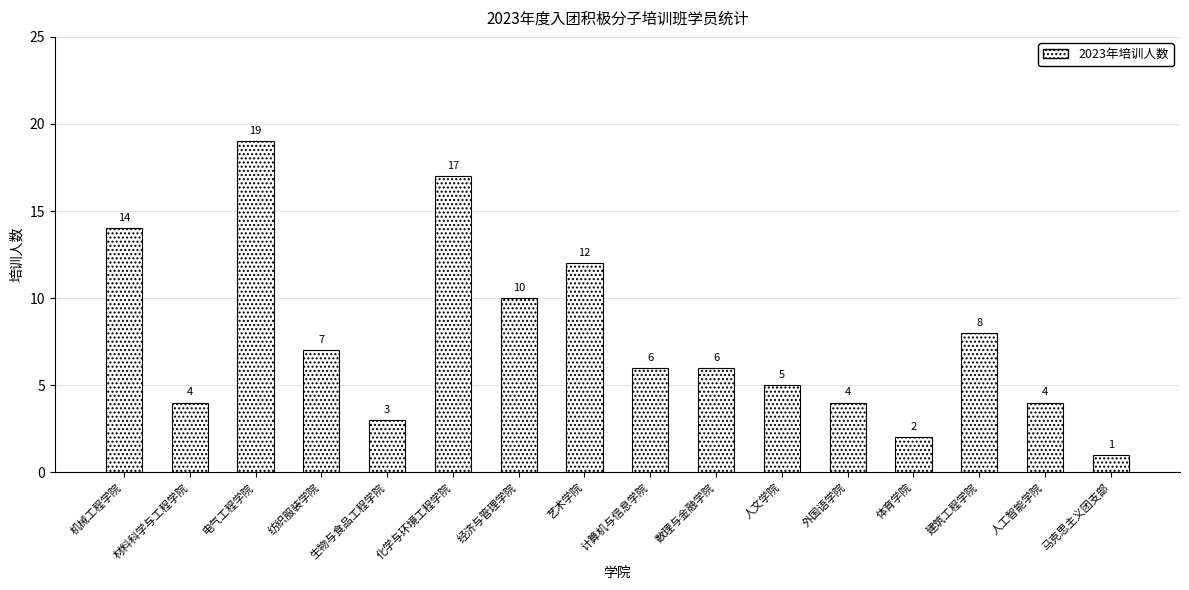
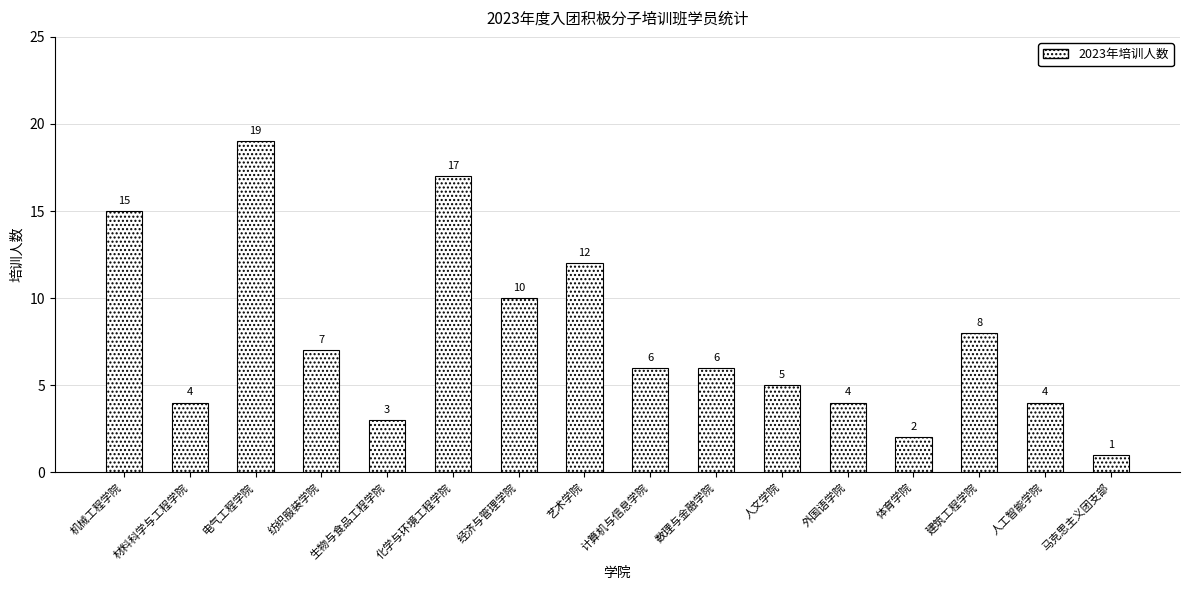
机械工程学院: 14 -> 15
